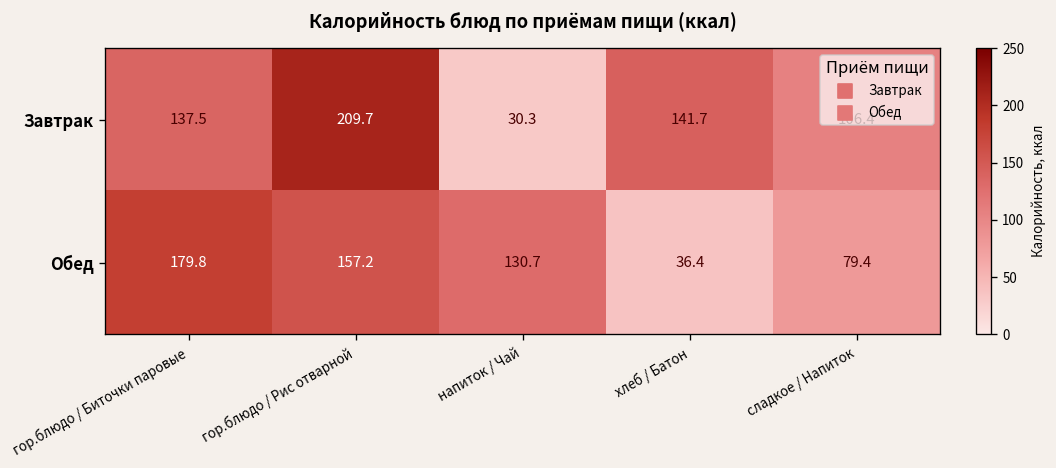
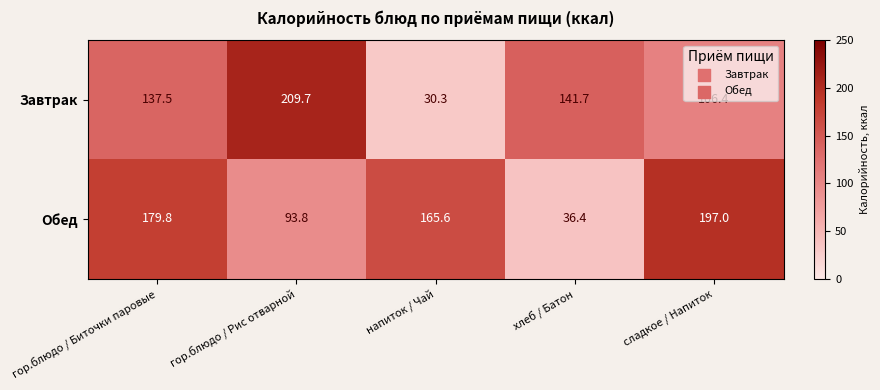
Обед, гор.блюдо / Рис отварной: 157.2 -> 93.8
Обед, напиток / Чай: 130.7 -> 165.6
Обед, сладкое / Напиток: 79.4 -> 197.0
